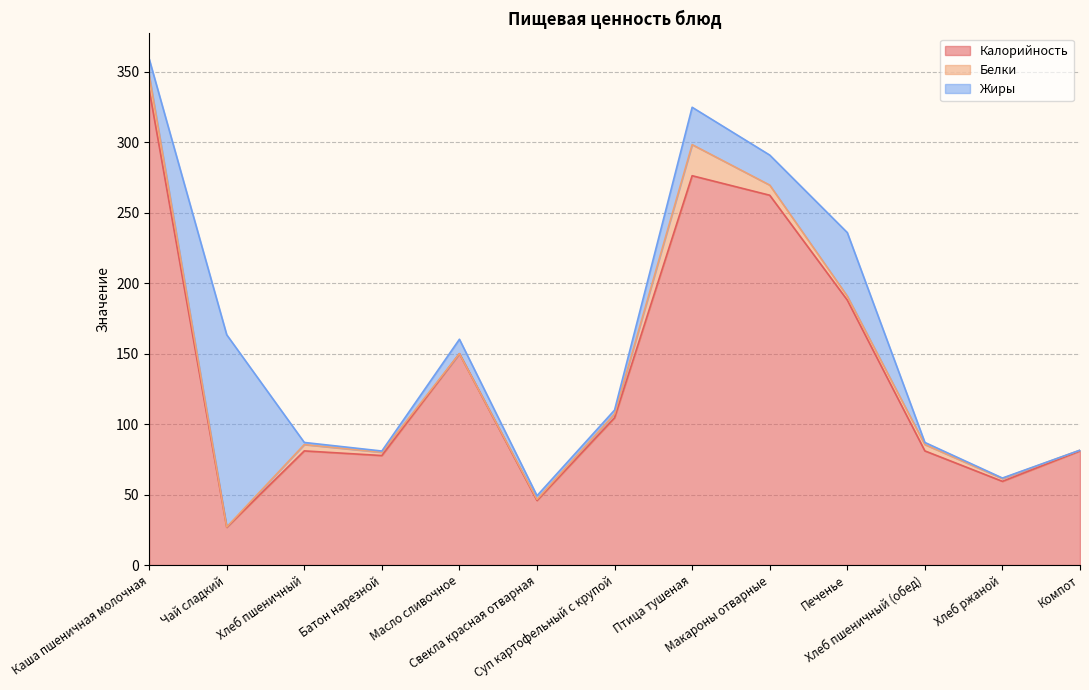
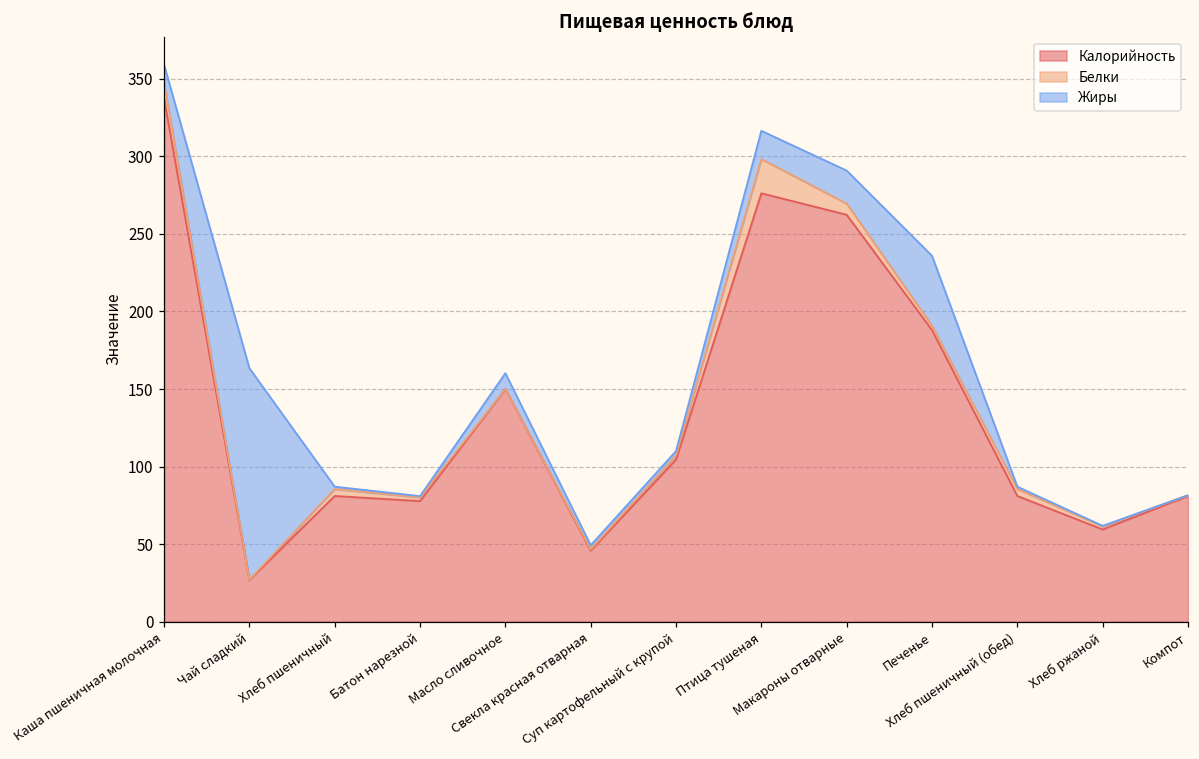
Жиры, Птица тушеная: 27 -> 18
